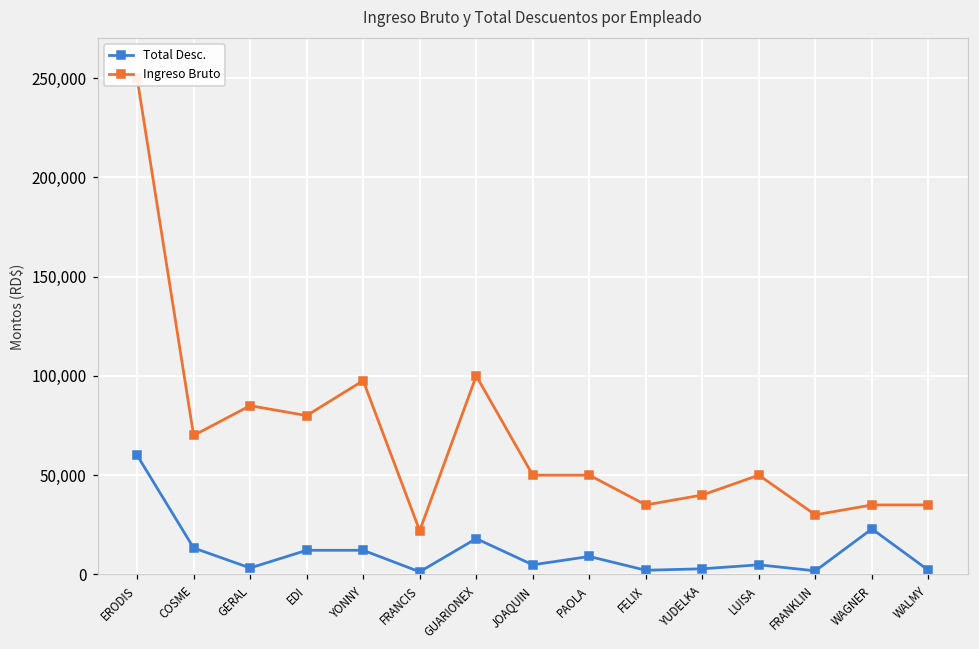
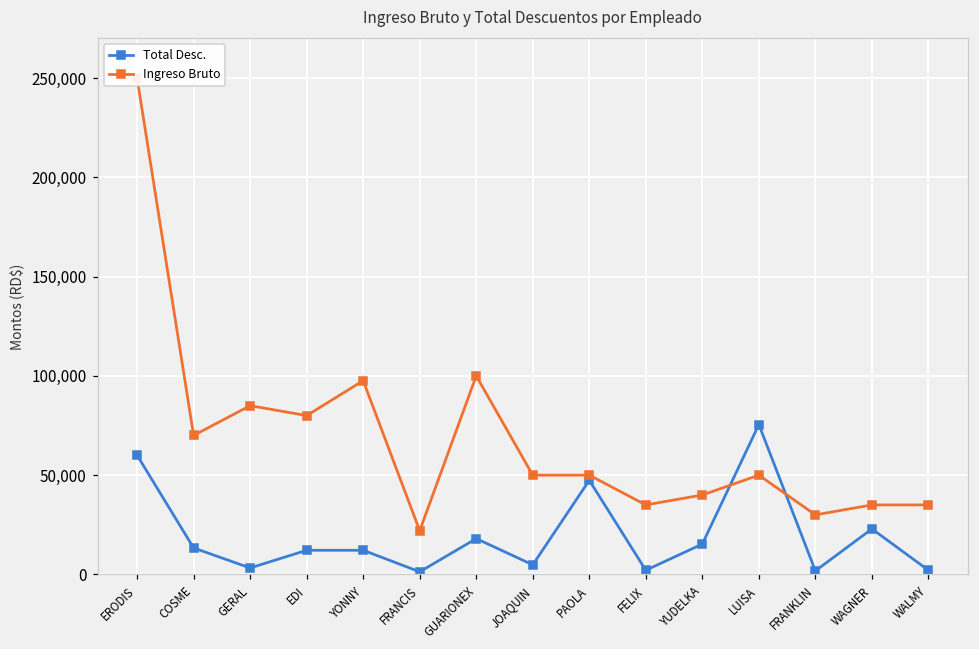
Total Desc., PAOLA: 9,000 -> 47,000
Total Desc., YUDELKA: 3,000 -> 15,000
Total Desc., LUISA: 5,000 -> 75,000
